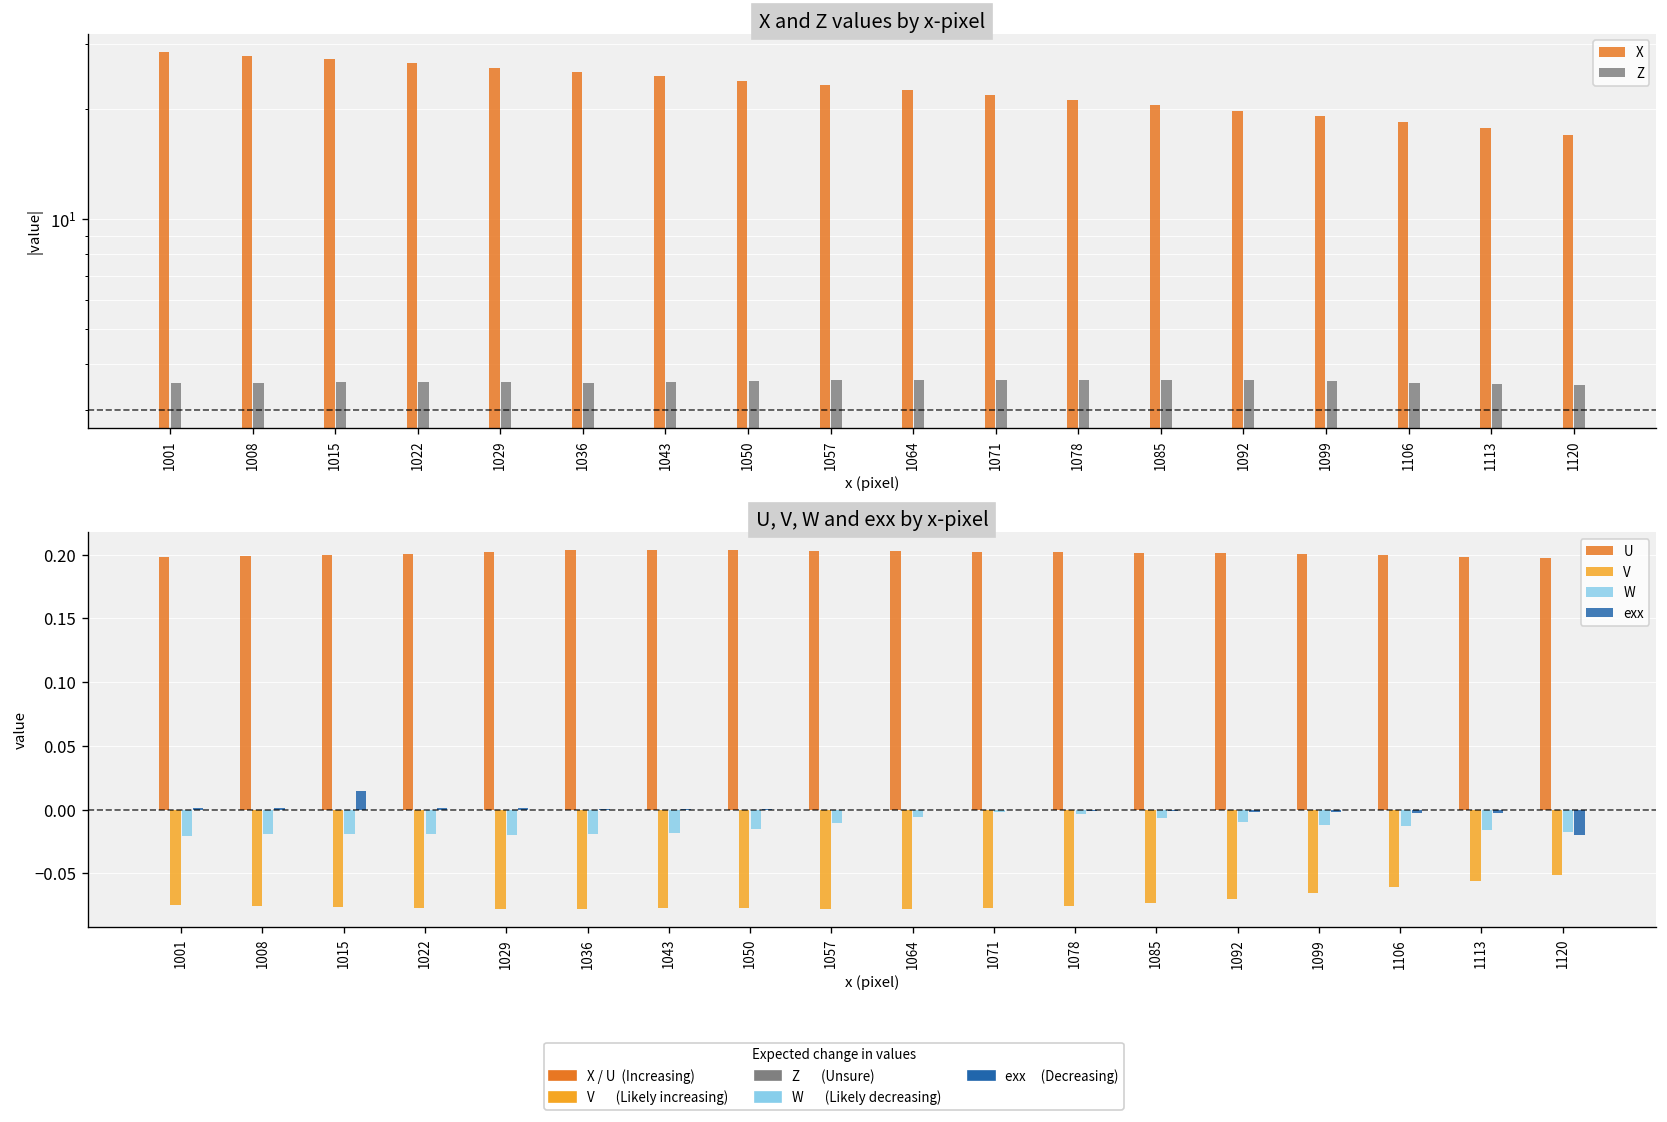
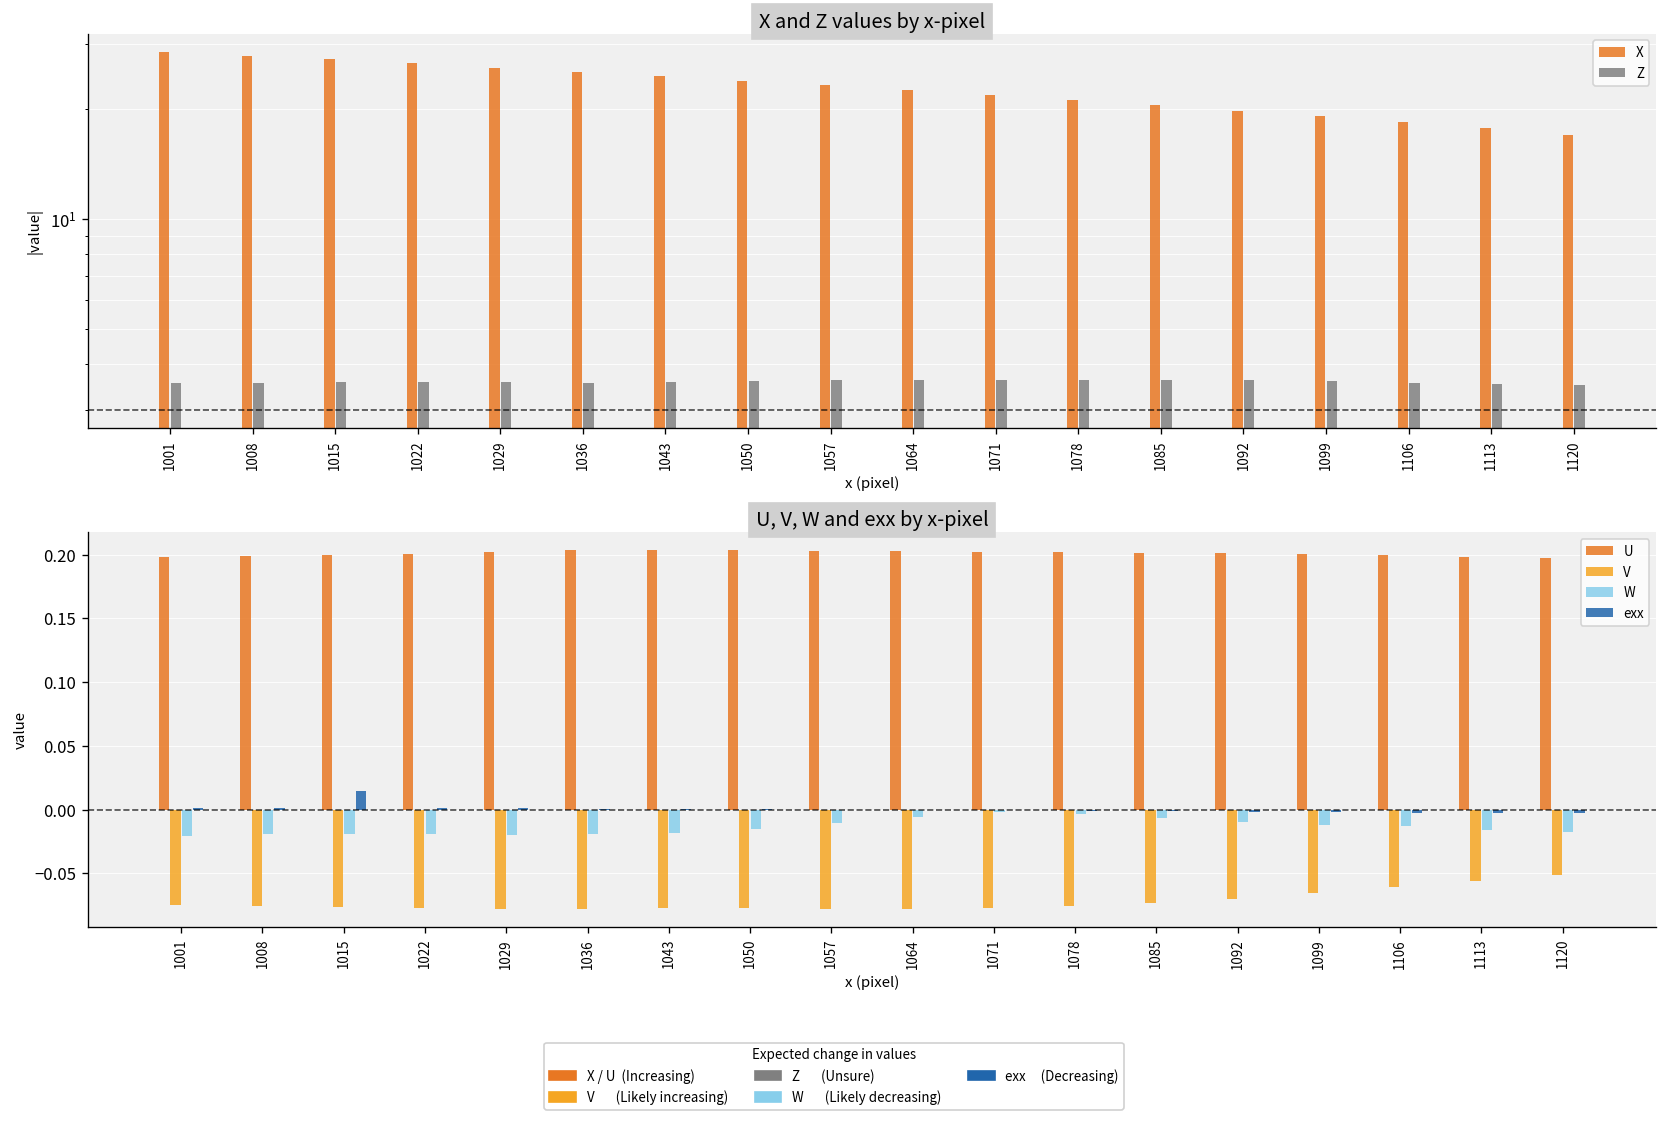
U, V, W and exx by x-pixel, exx, 1120: -0.020 -> -0.003
